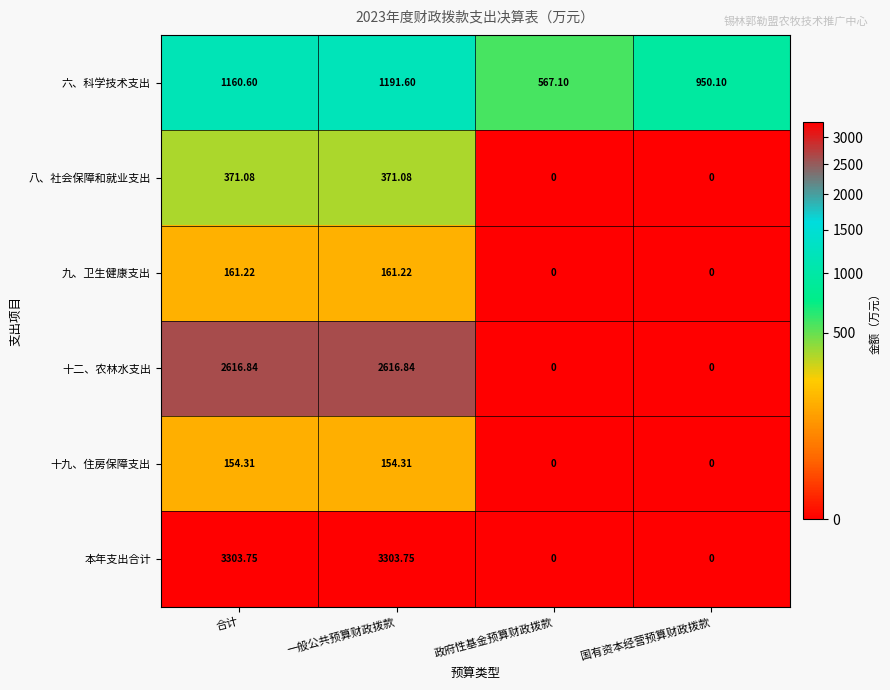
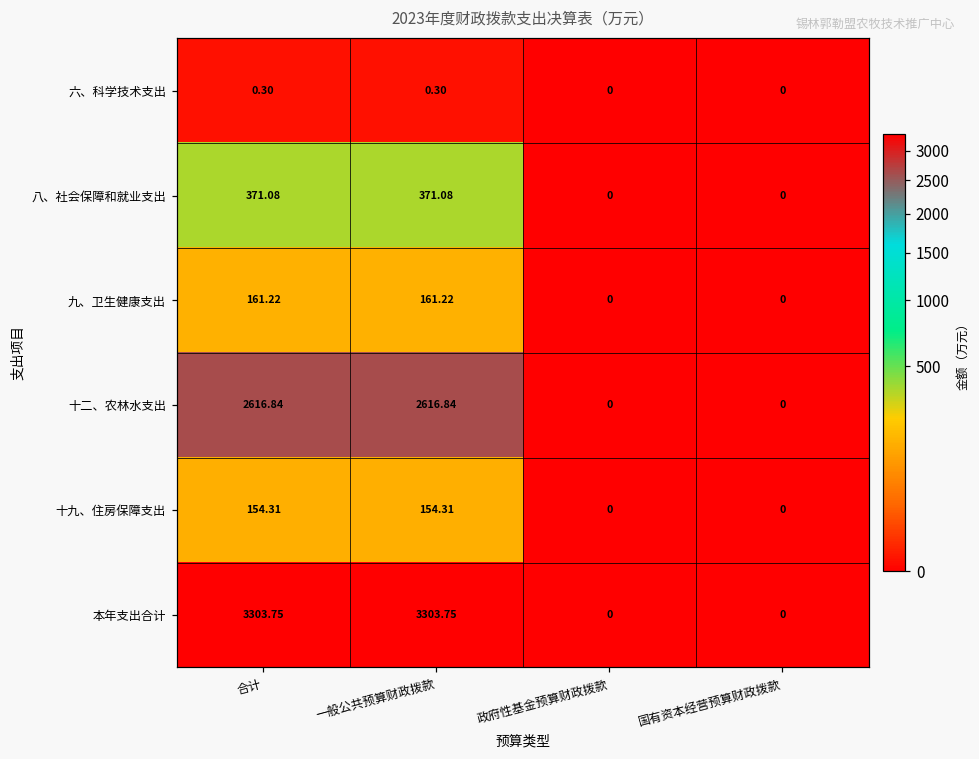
六、科学技术支出, 合计: 1160.60 -> 0.30
六、科学技术支出, 一般公共预算财政拨款: 1191.60 -> 0.30
六、科学技术支出, 政府性基金预算财政拨款: 567.10 -> 0
六、科学技术支出, 国有资本经营预算财政拨款: 950.10 -> 0
